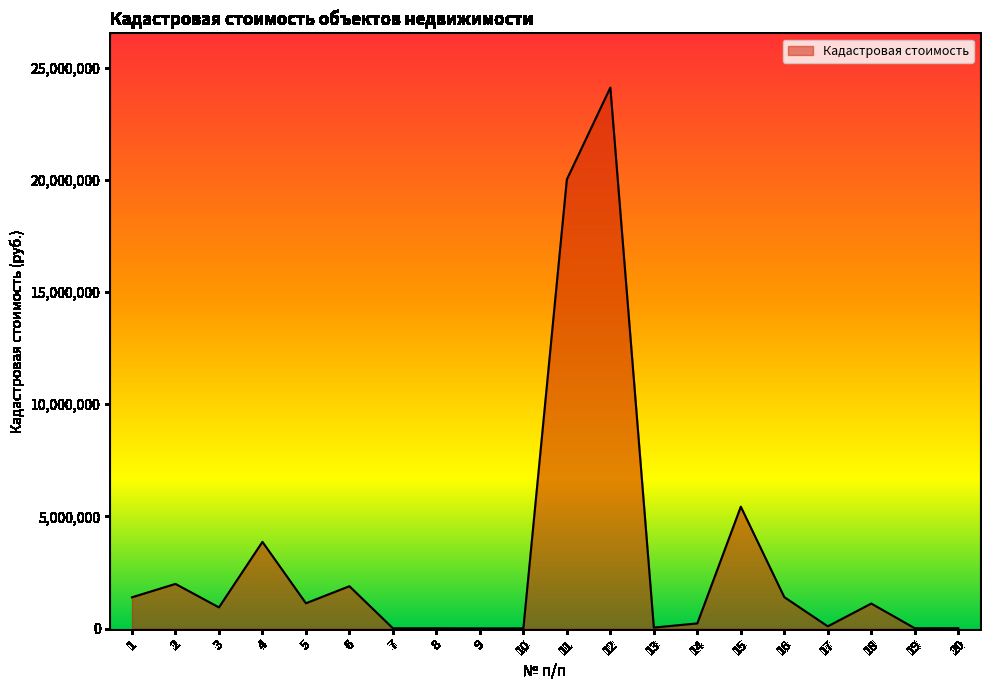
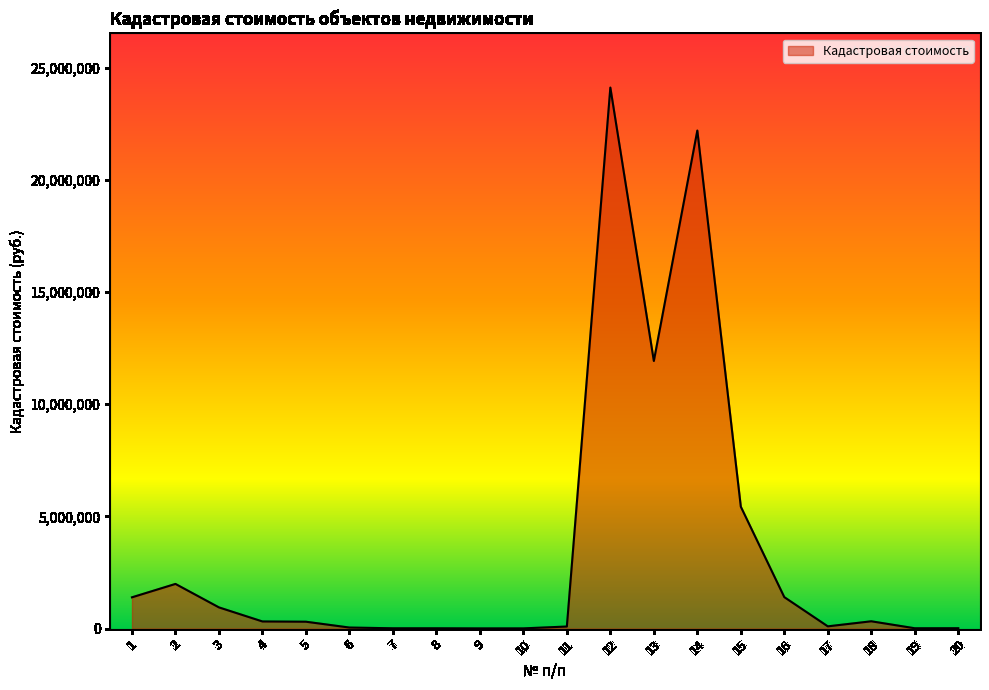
4: 3,900,000 -> 300,000
5: 1,100,000 -> 300,000
6: 1,900,000 -> 0
11: 20,000,000 -> 100,000
13: 0 -> 11,900,000
14: 200,000 -> 22,200,000
18: 1,100,000 -> 300,000
